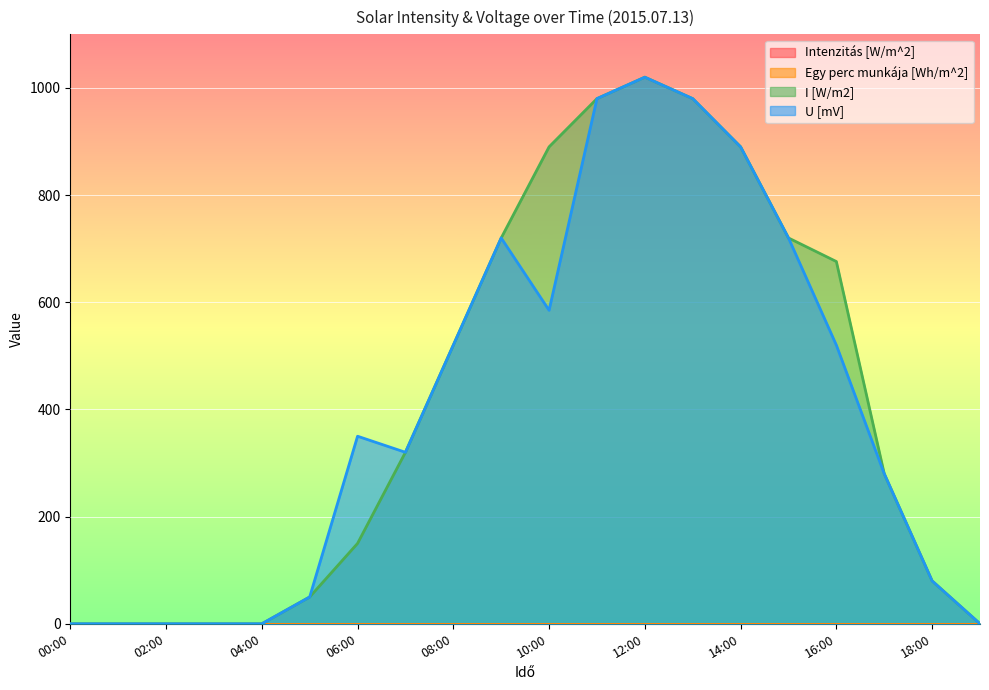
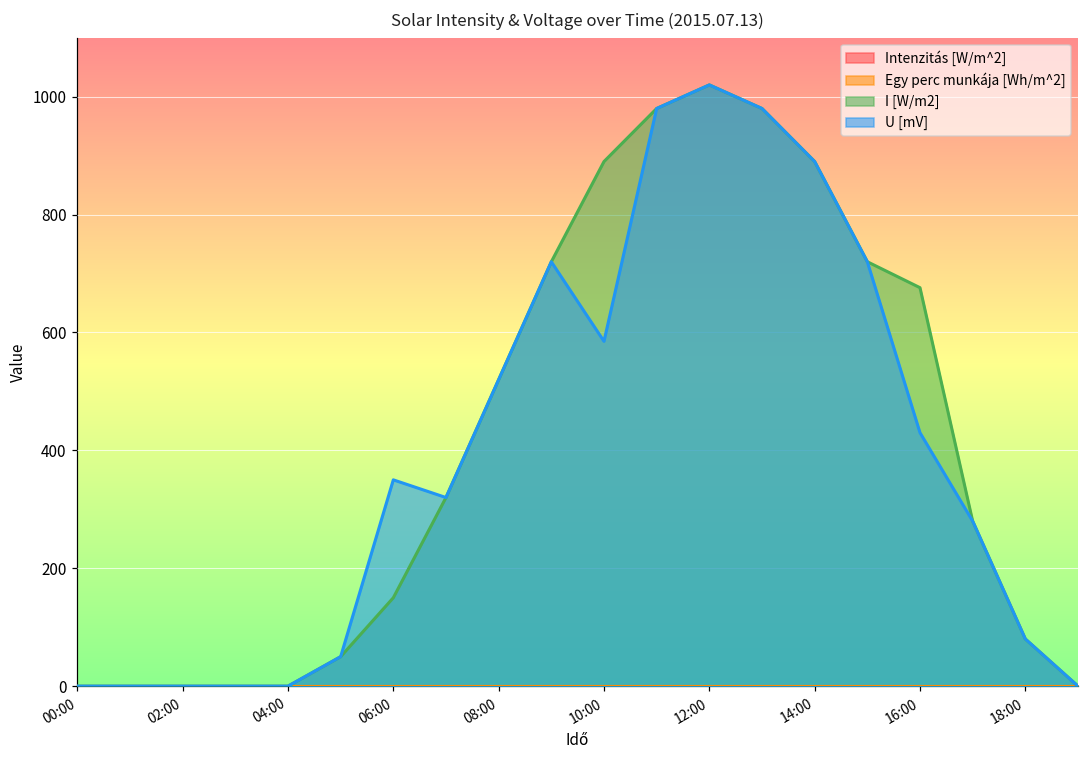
U [mV], 16:00: 520 -> 430
